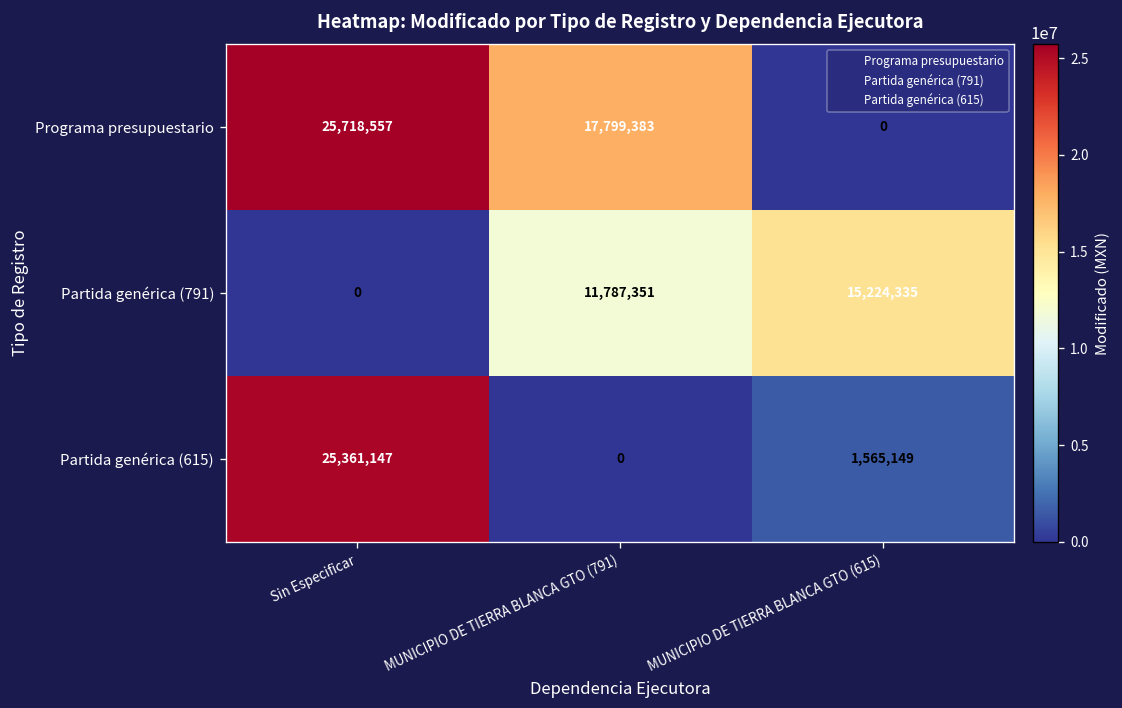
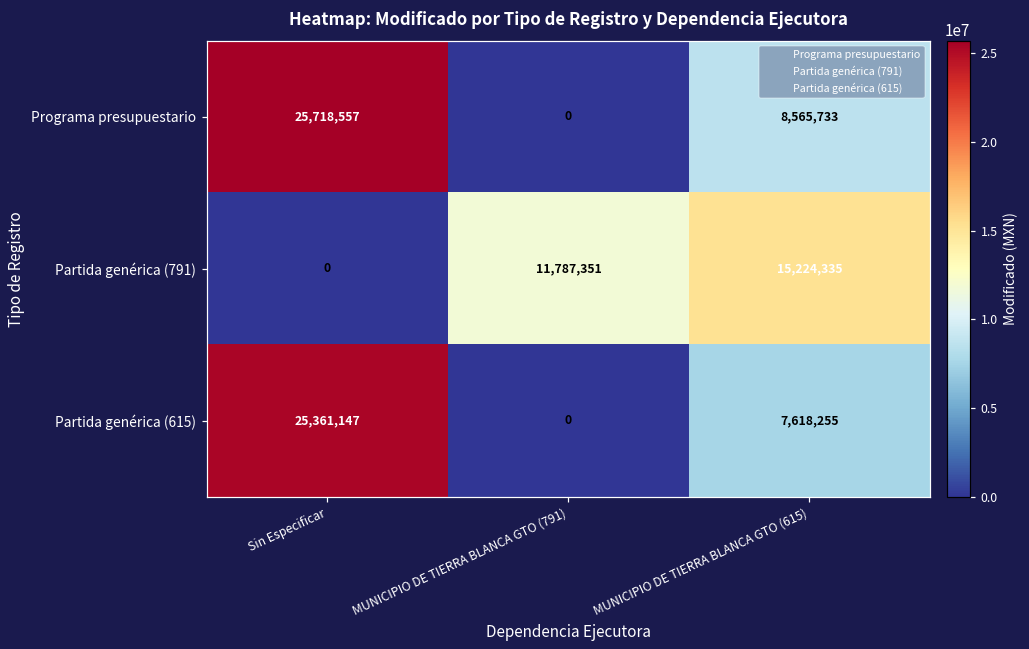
Programa presupuestario, MUNICIPIO DE TIERRA BLANCA GTO (791): 17,799,383 -> 0
Programa presupuestario, MUNICIPIO DE TIERRA BLANCA GTO (615): 0 -> 8,565,733
Partida genérica (615), MUNICIPIO DE TIERRA BLANCA GTO (615): 1,565,149 -> 7,618,255
